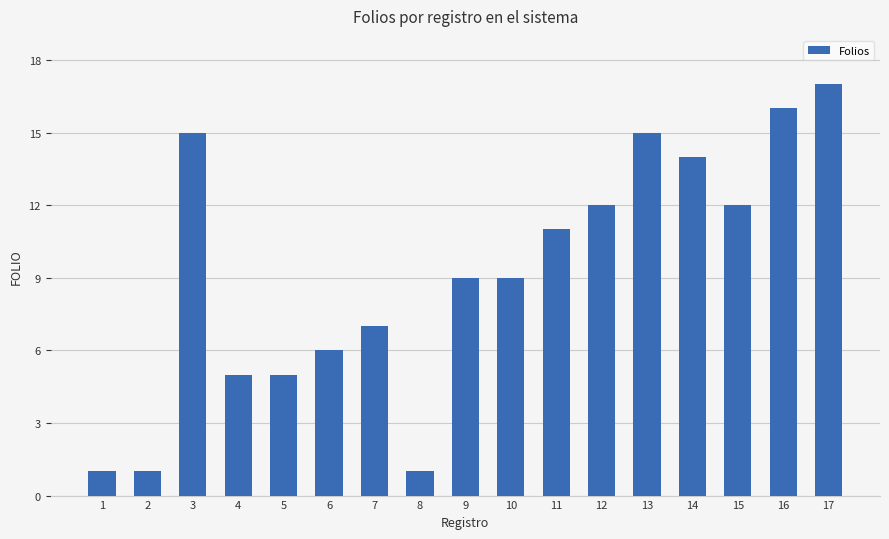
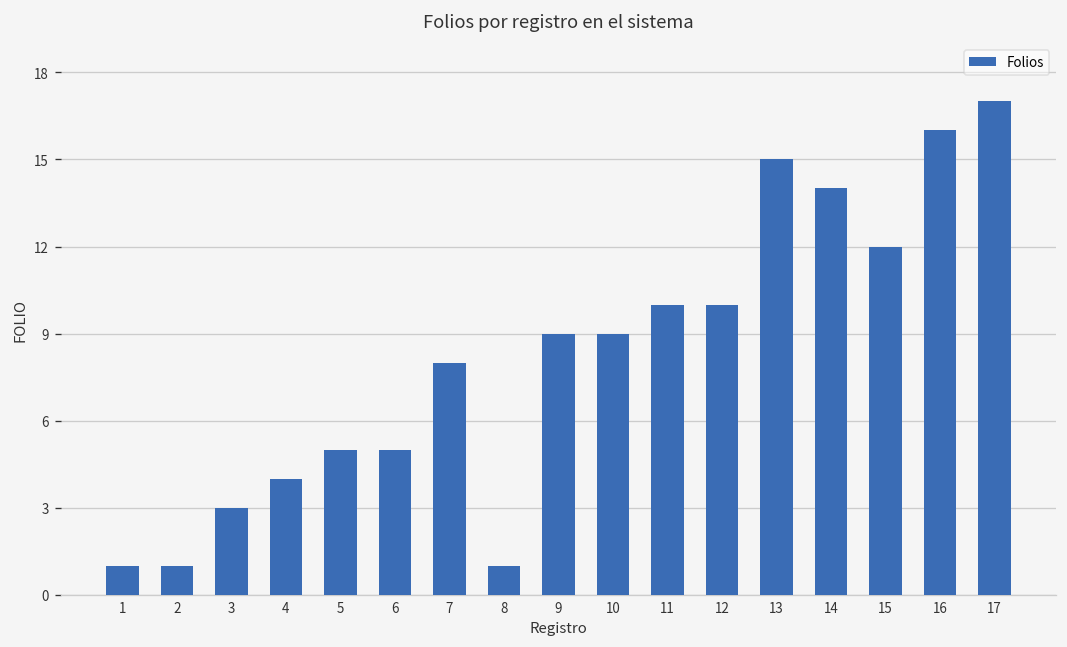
3: 15 -> 3
4: 5 -> 4
6: 6 -> 5
7: 7 -> 8
11: 11 -> 10
12: 12 -> 10
